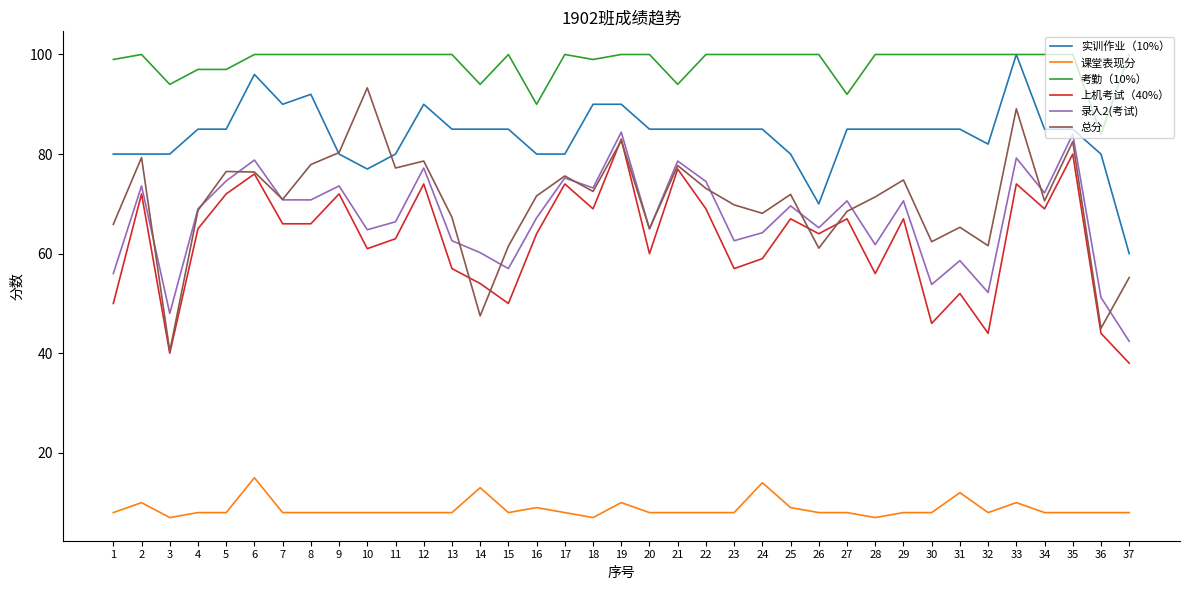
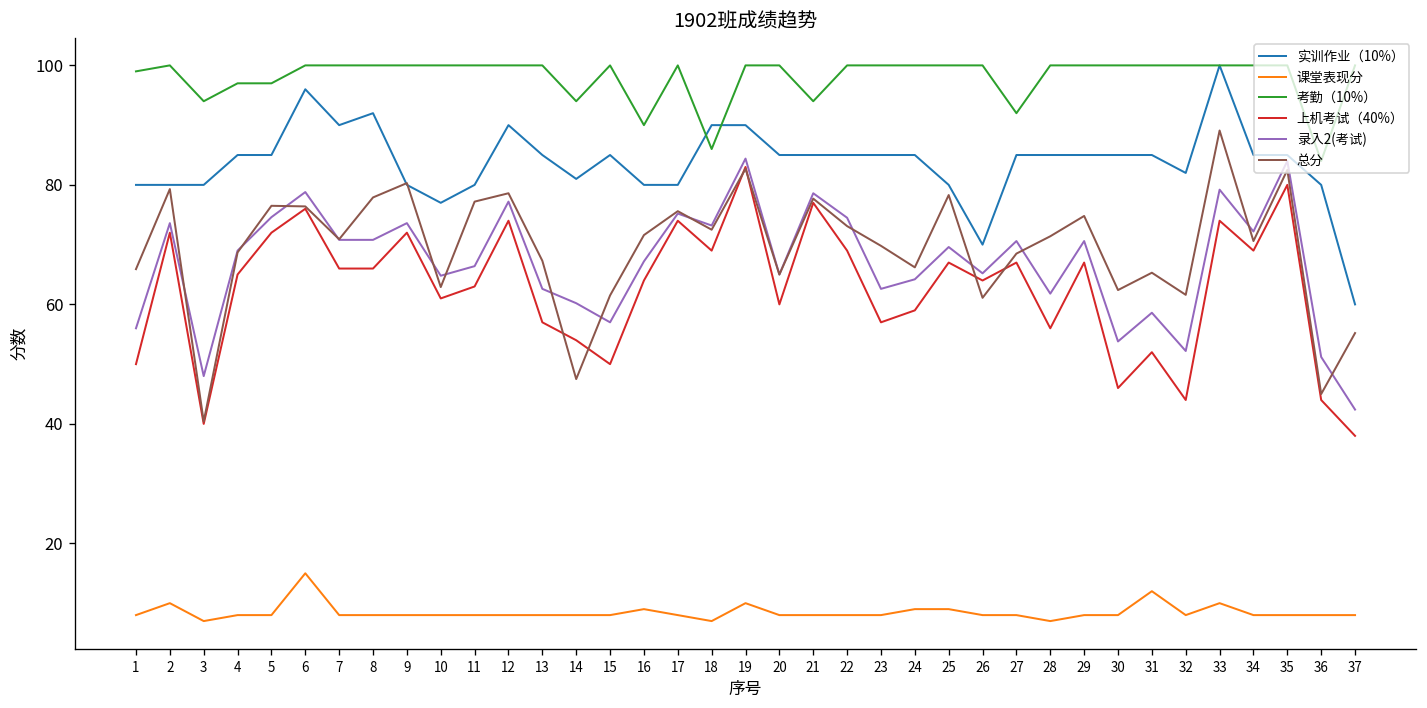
总分, 10: 93 -> 63
实训作业（10%）, 14: 85 -> 81
课堂表现分, 14: 13 -> 8
考勤（10%）, 18: 99 -> 86
课堂表现分, 24: 14 -> 9
总分, 24: 68 -> 66
总分, 25: 72 -> 78
